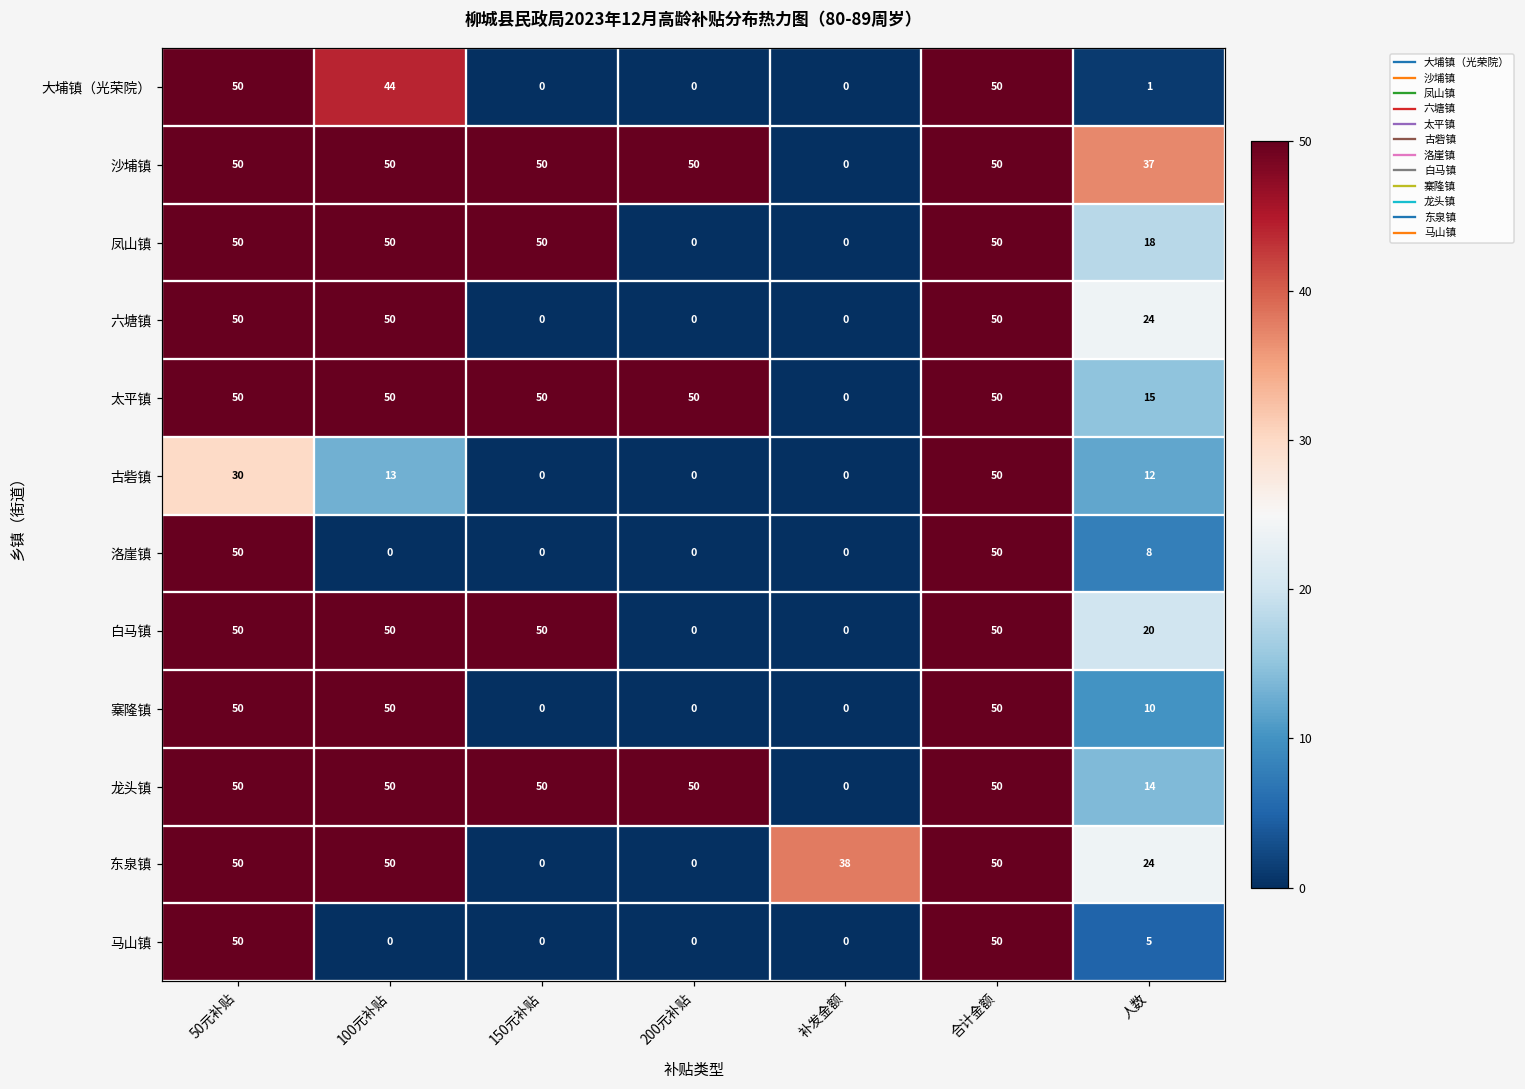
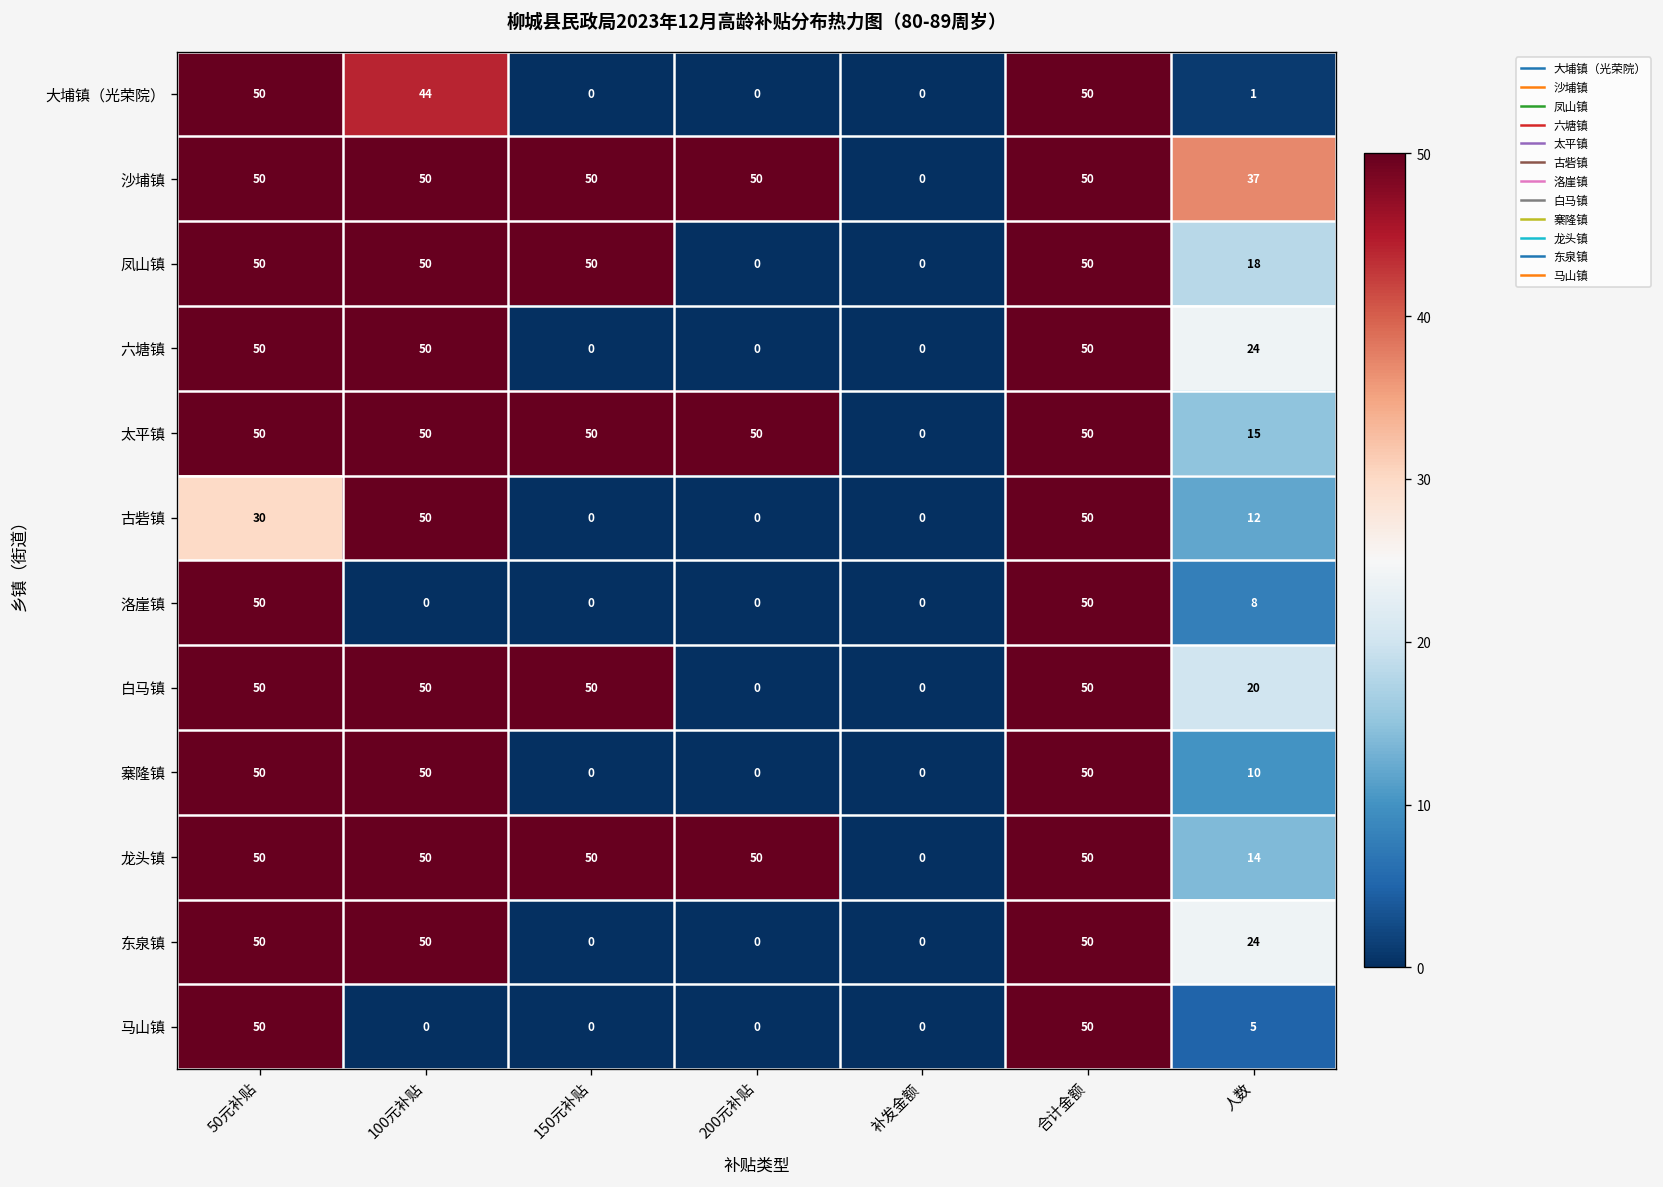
古砦镇, 100元补贴: 13 -> 50
东泉镇, 补发金额: 38 -> 0
